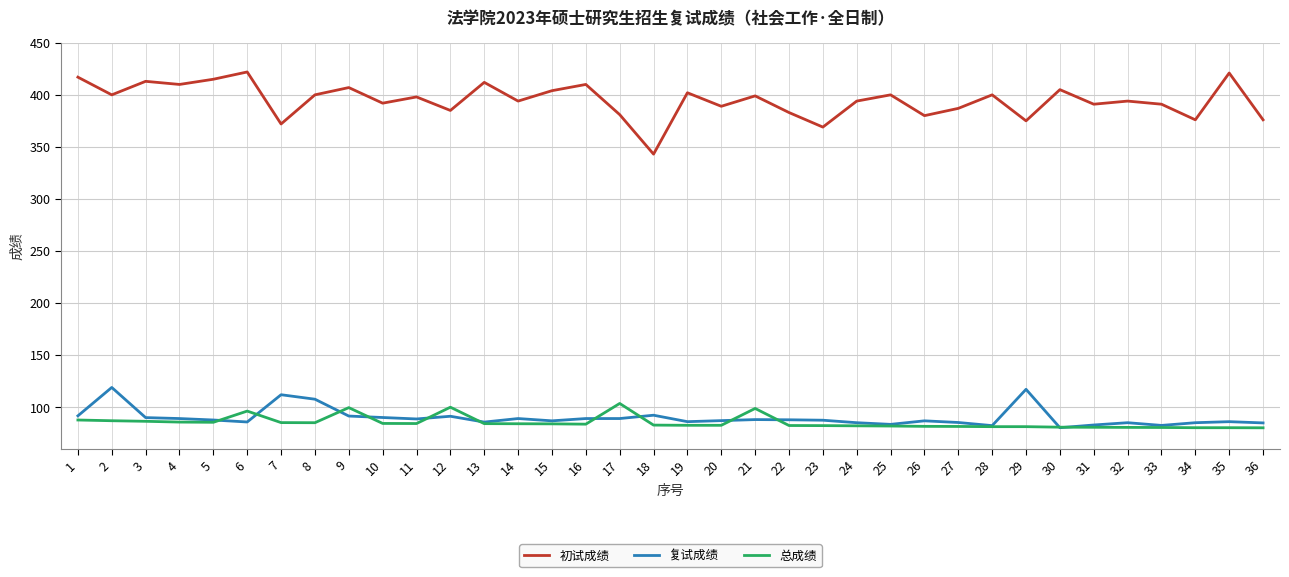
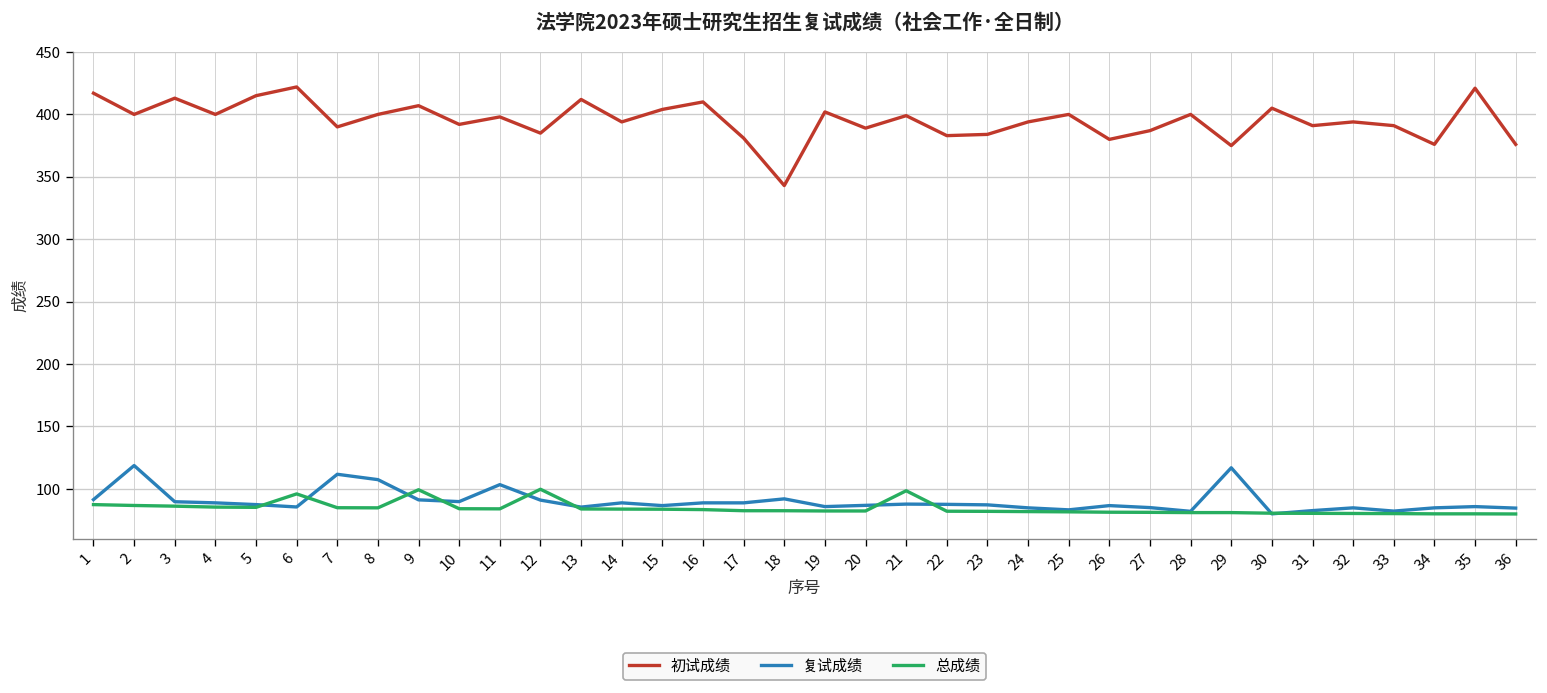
初试成绩, 4: 410 -> 400
初试成绩, 7: 372 -> 390
复试成绩, 11: 88 -> 103
总成绩, 17: 103 -> 83
初试成绩, 23: 369 -> 384
